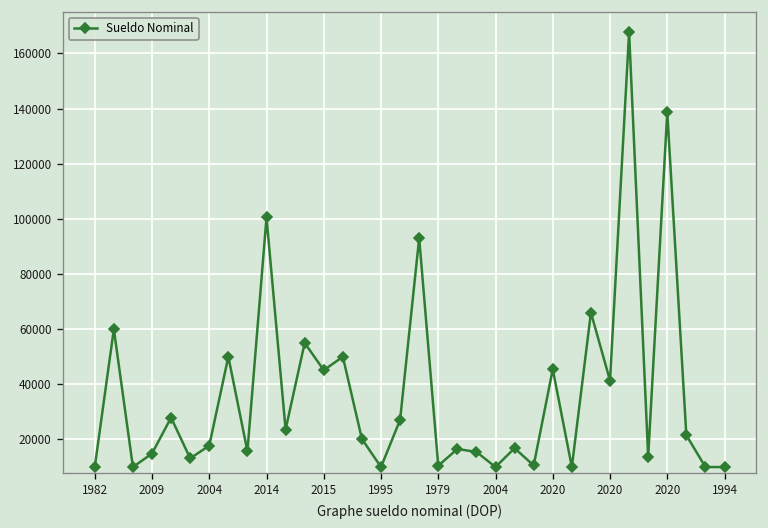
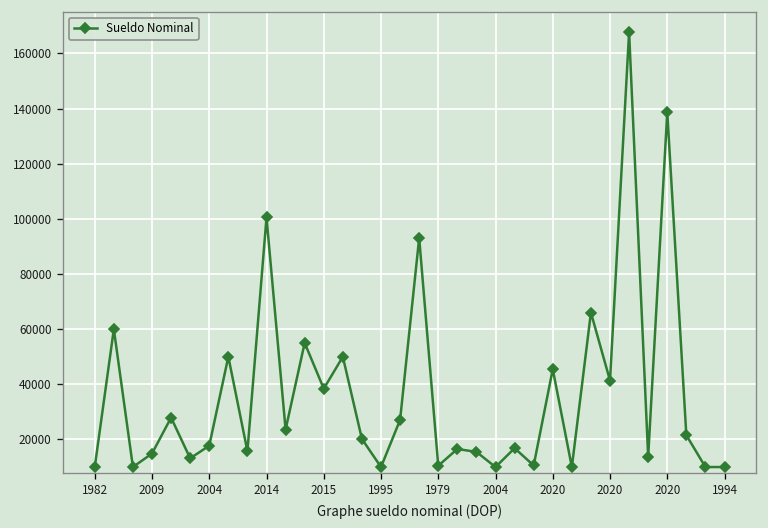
2015: 45000 -> 38000
